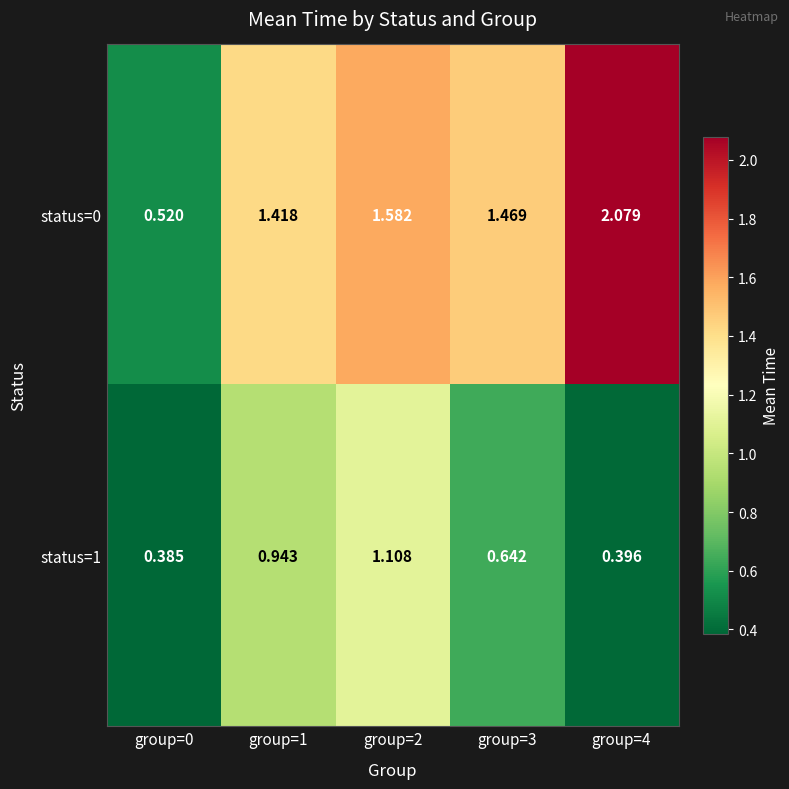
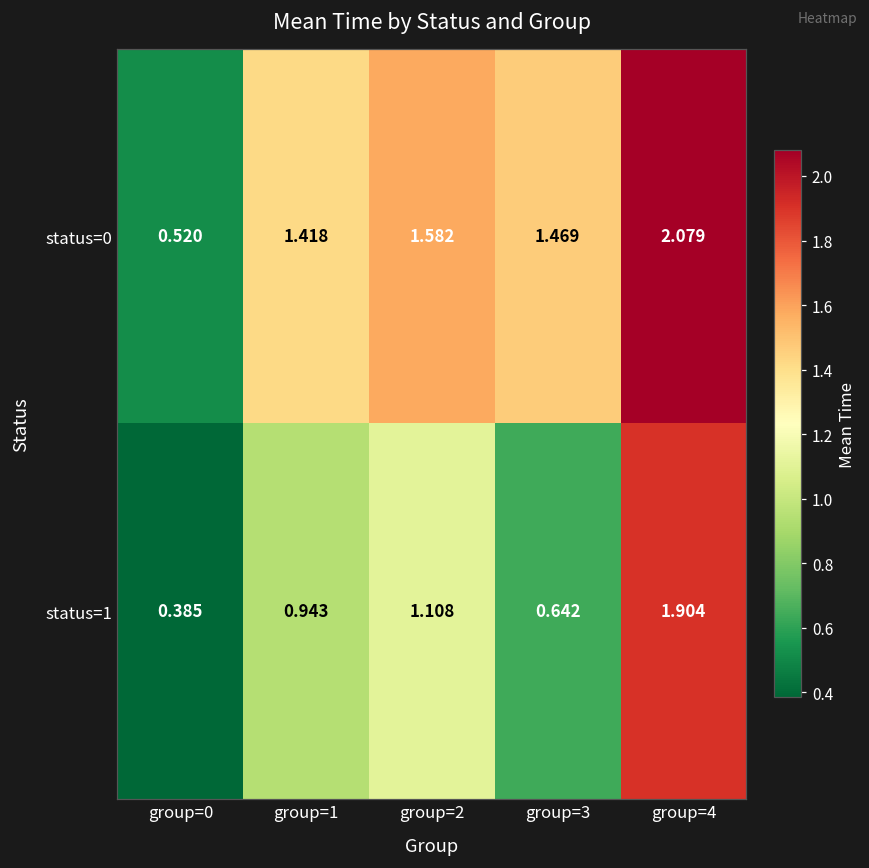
status=1, group=4: 0.396 -> 1.904
